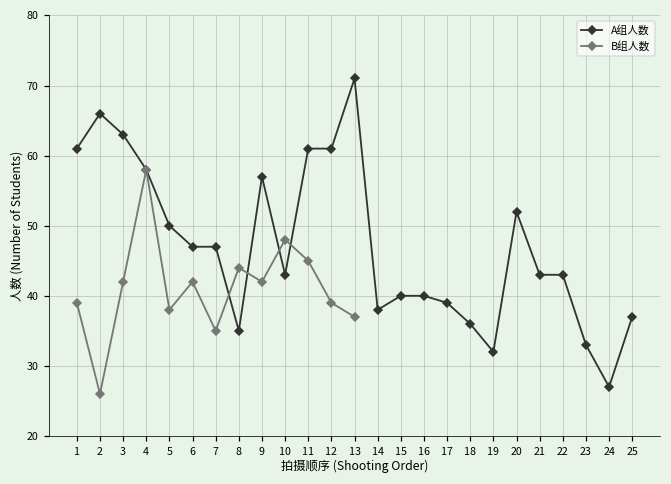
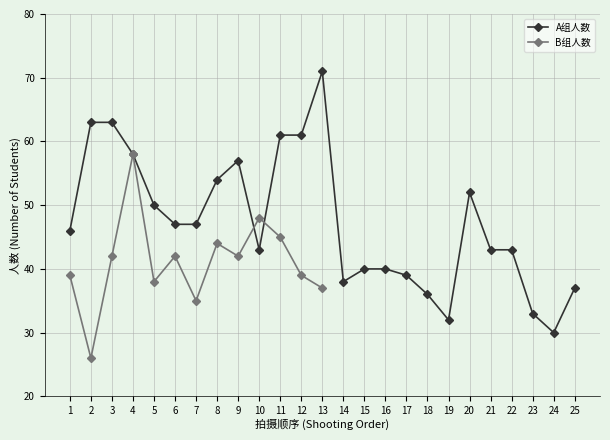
A组人数, 1: 61 -> 46
A组人数, 2: 66 -> 63
A组人数, 8: 35 -> 54
A组人数, 24: 27 -> 30
